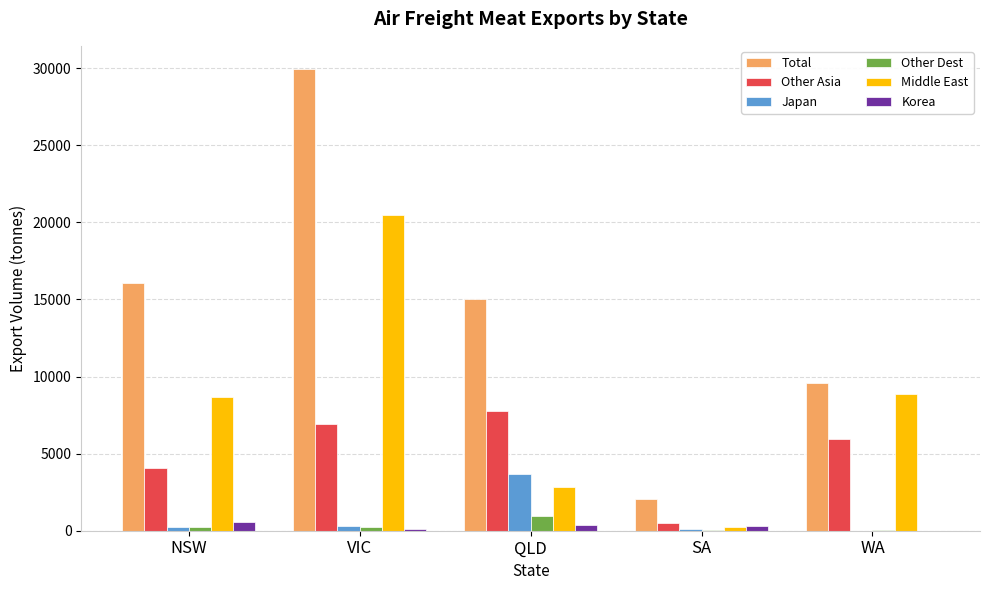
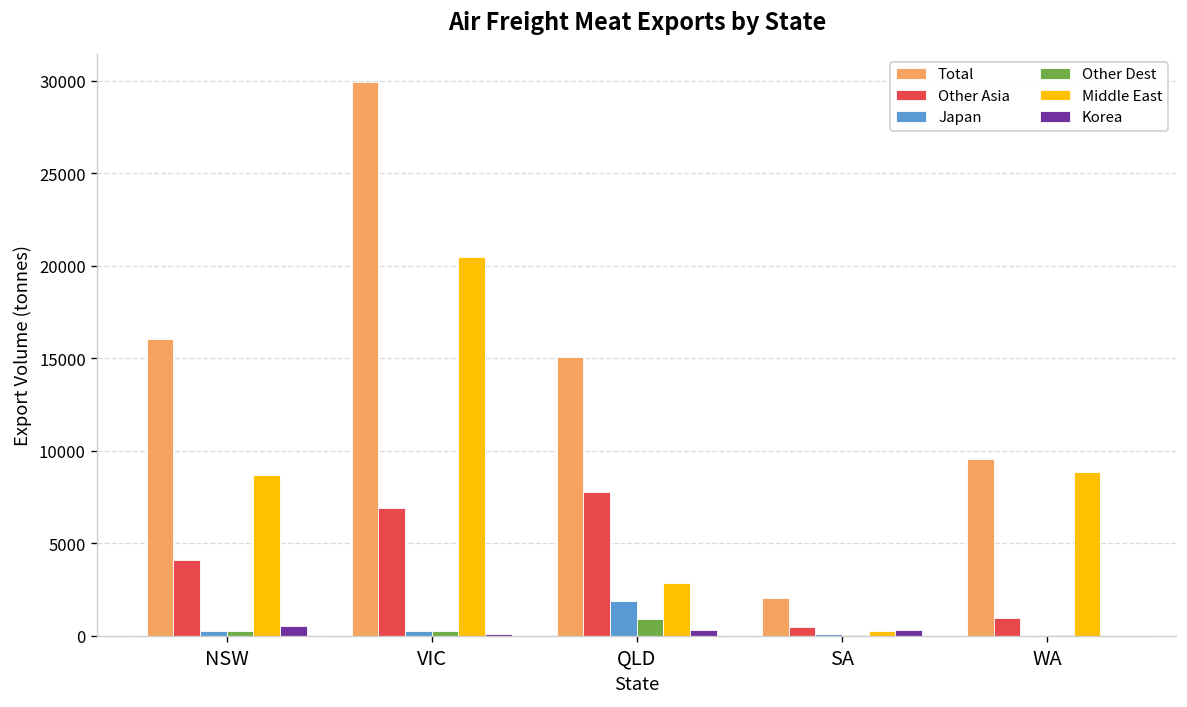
Japan, QLD: 3700 -> 1900
Other Asia, WA: 5900 -> 1000
